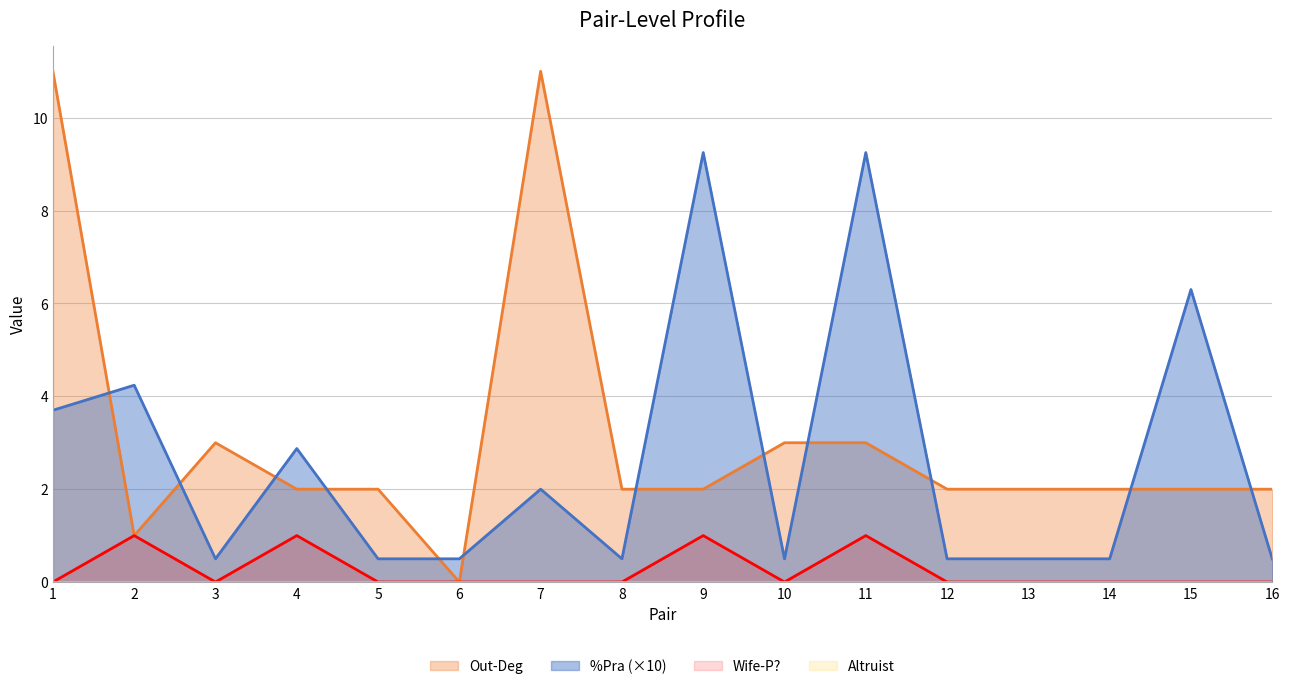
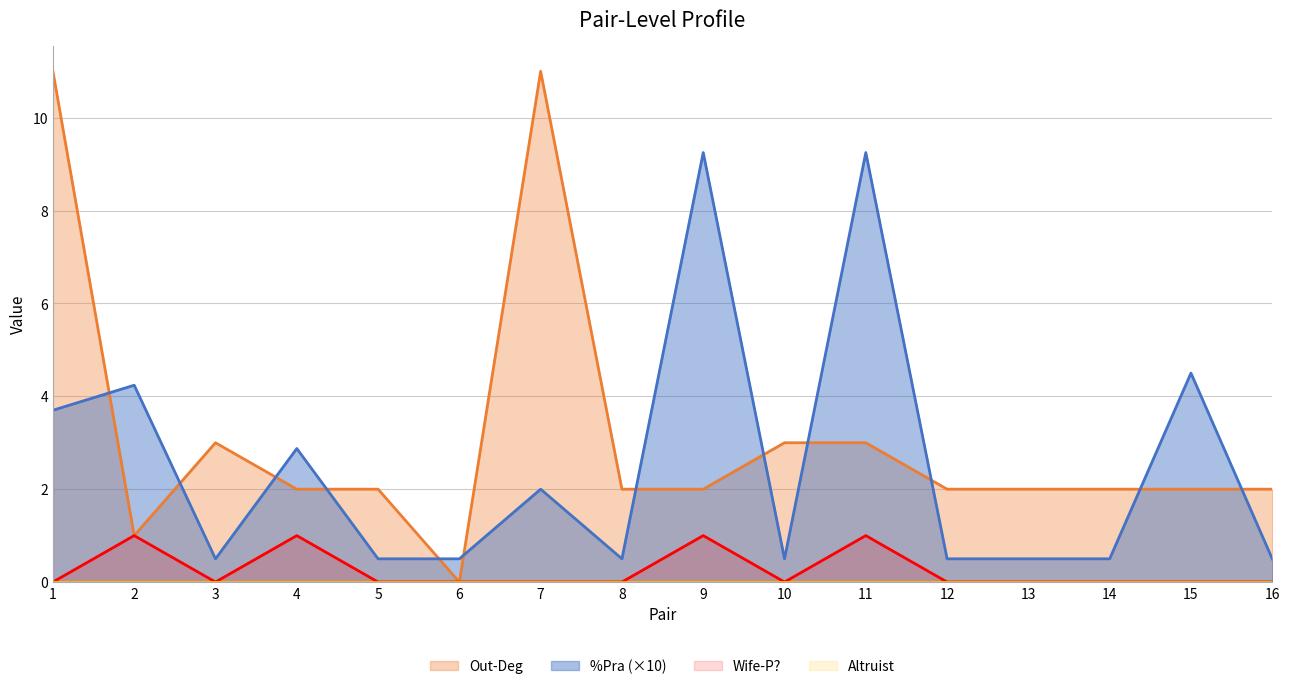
%Pra (×10), 15: 6.3 -> 4.5
